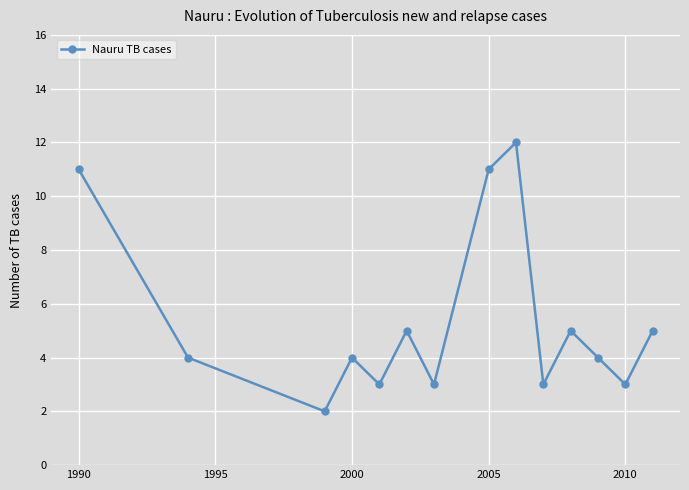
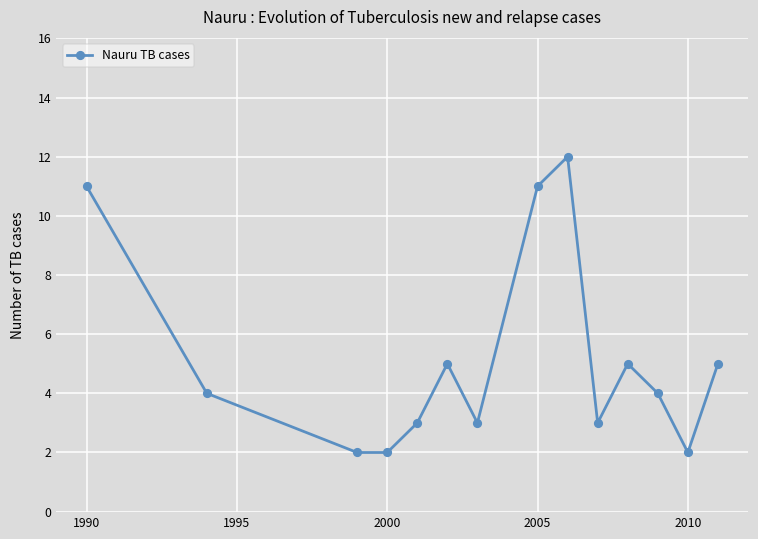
2000: 4 -> 2
2010: 3 -> 2
